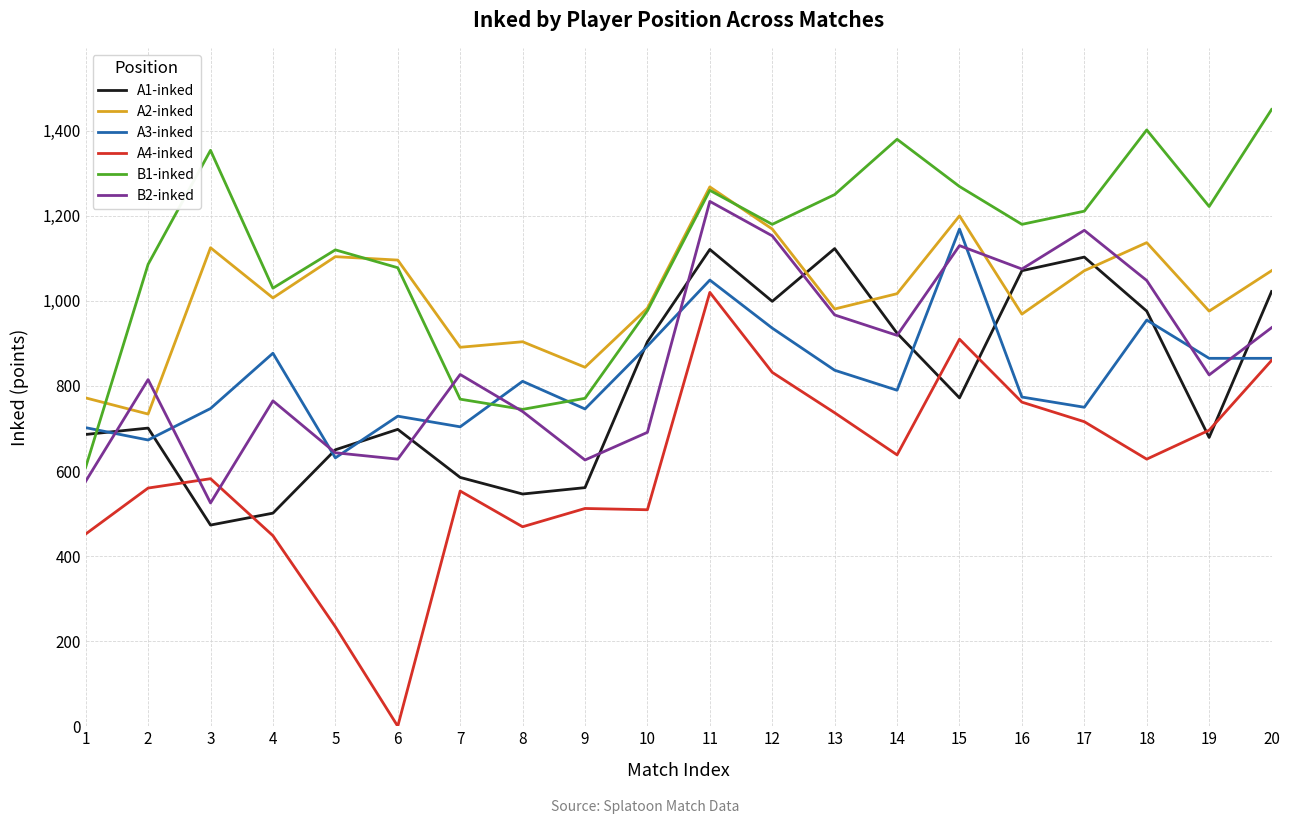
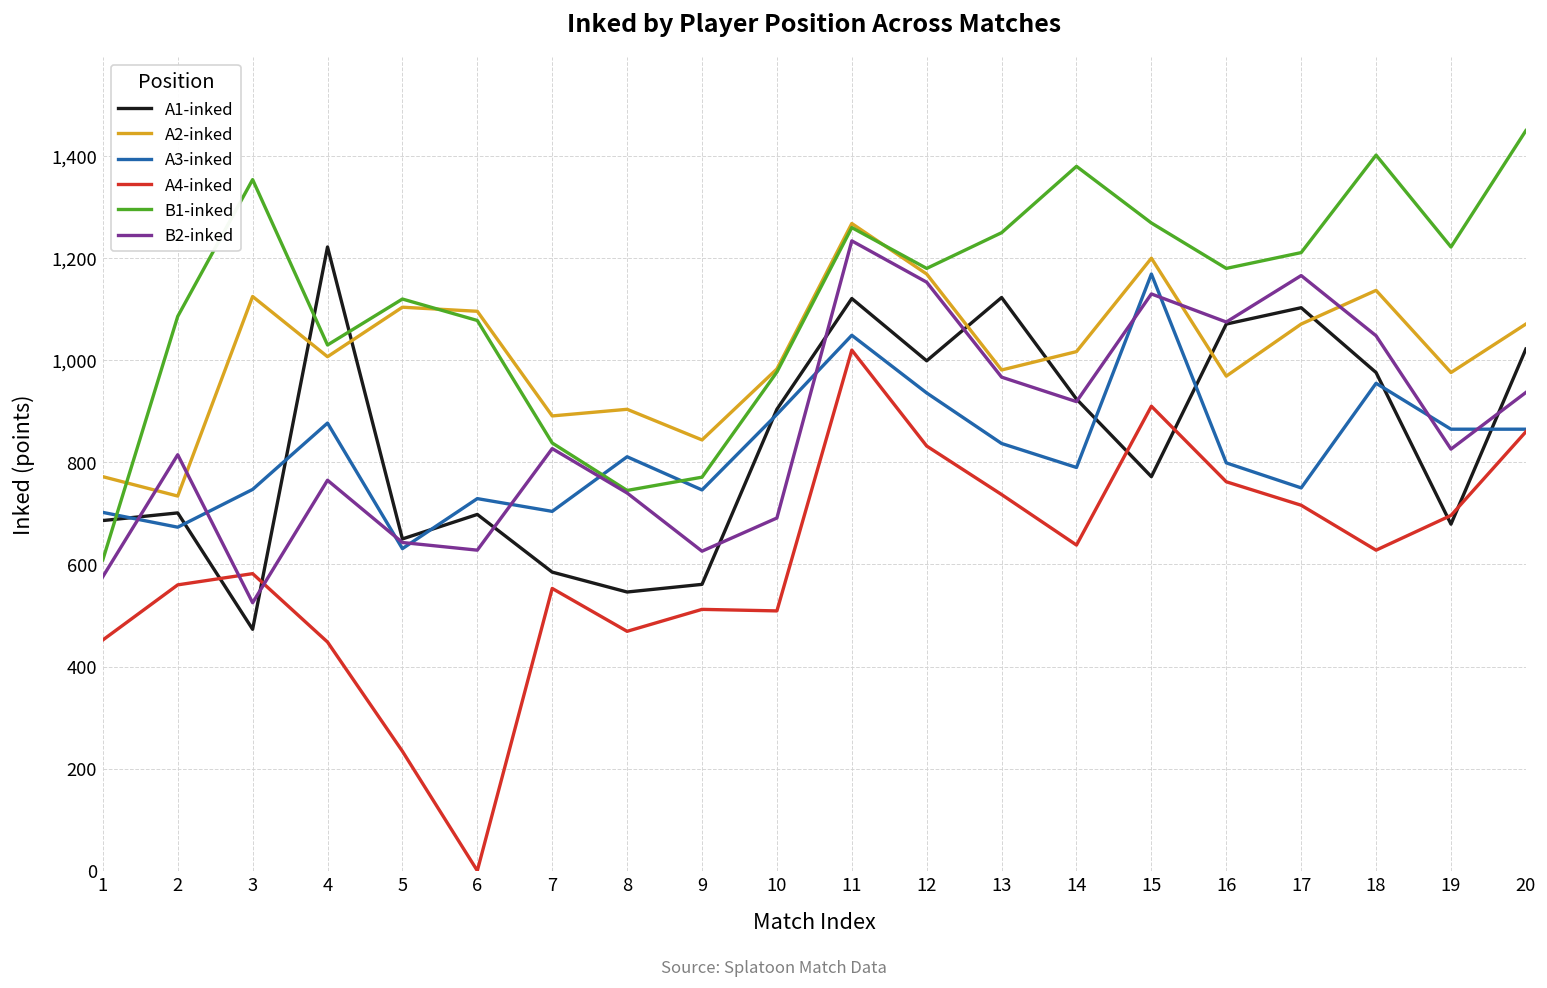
A1-inked, 4: 500 -> 1,220
B1-inked, 7: 770 -> 840
A3-inked, 16: 770 -> 800
